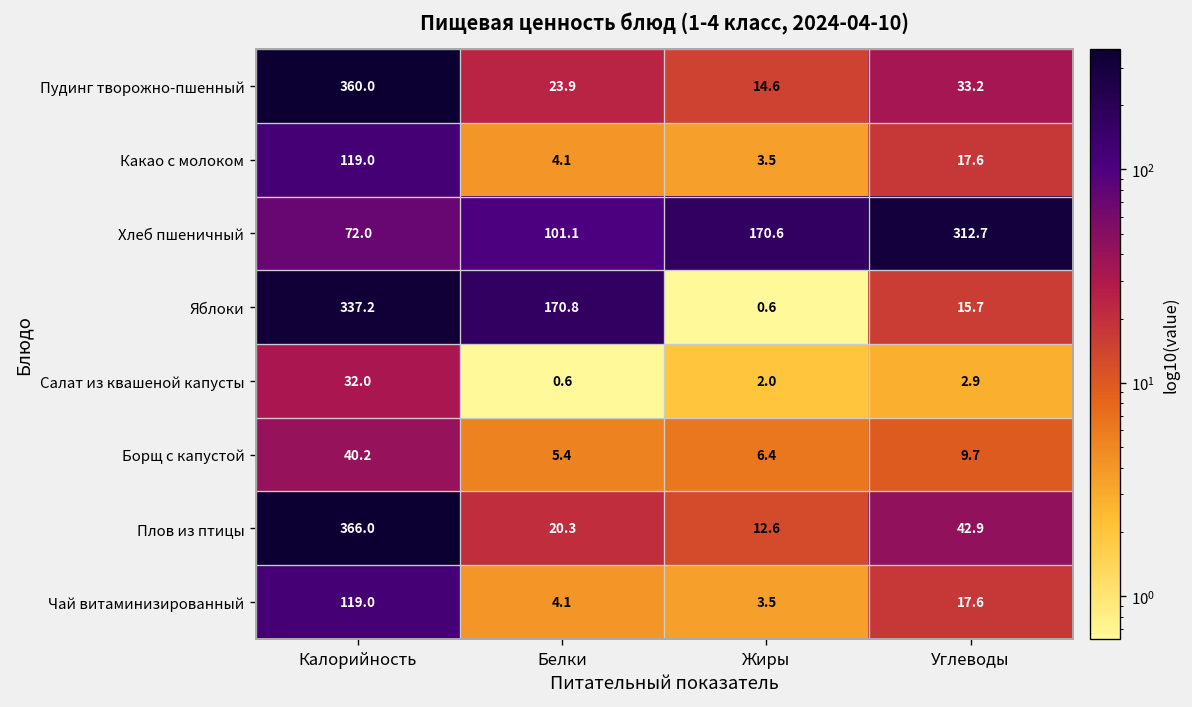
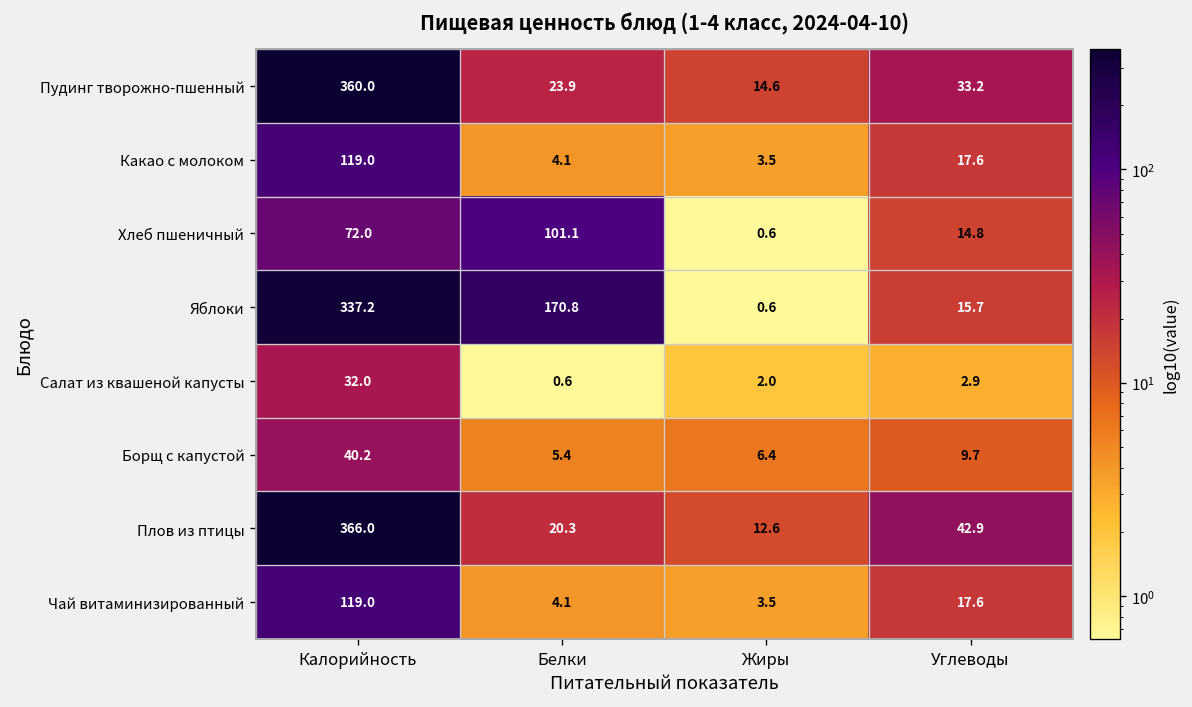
Хлеб пшеничный, Жиры: 170.6 -> 0.6
Хлеб пшеничный, Углеводы: 312.7 -> 14.8
